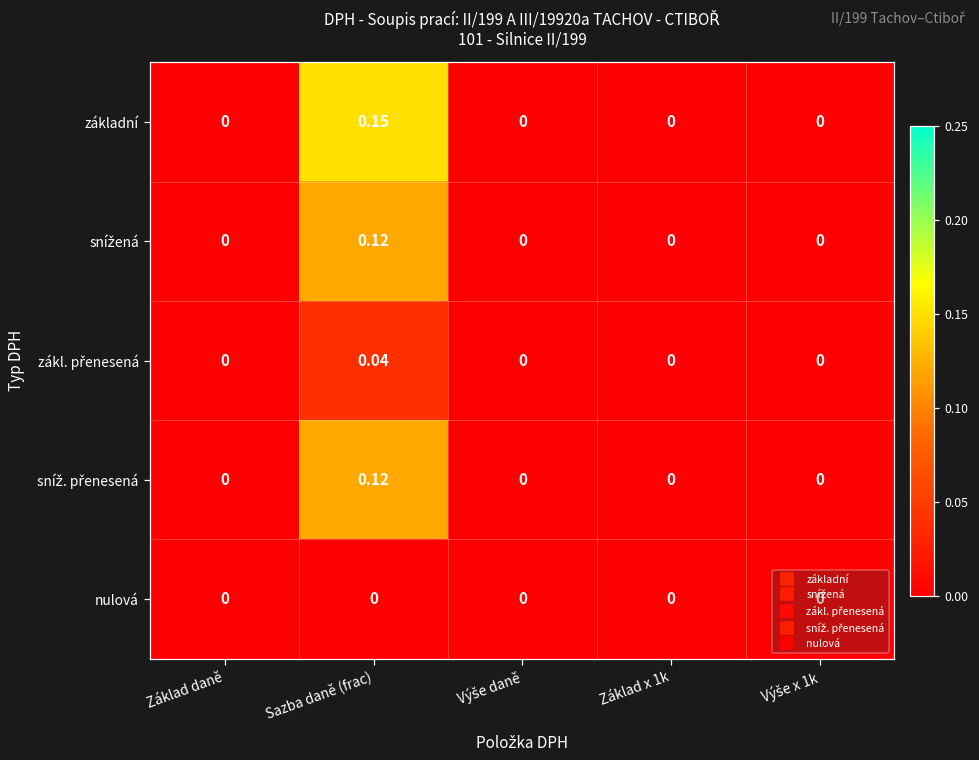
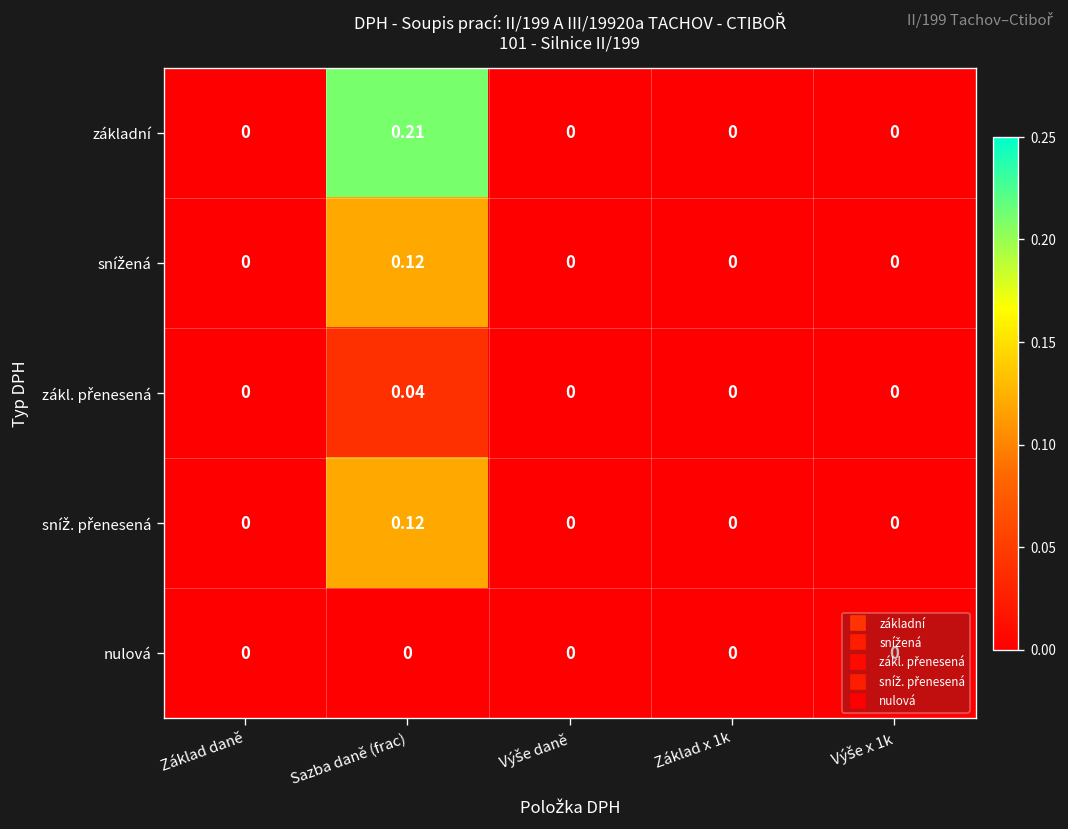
základní, Sazba daně (frac): 0.15 -> 0.21
